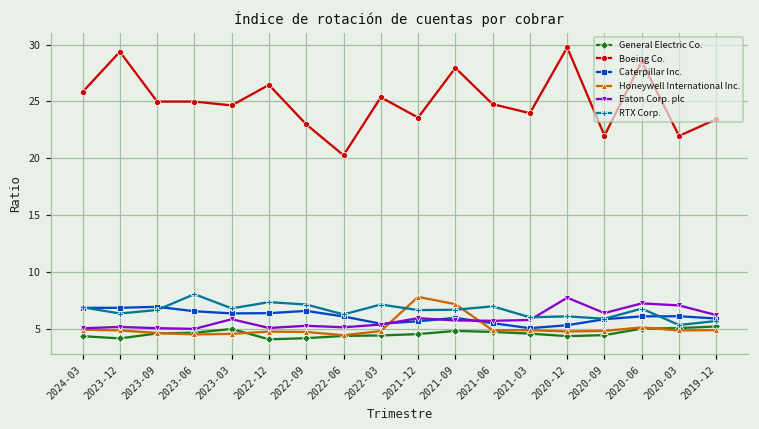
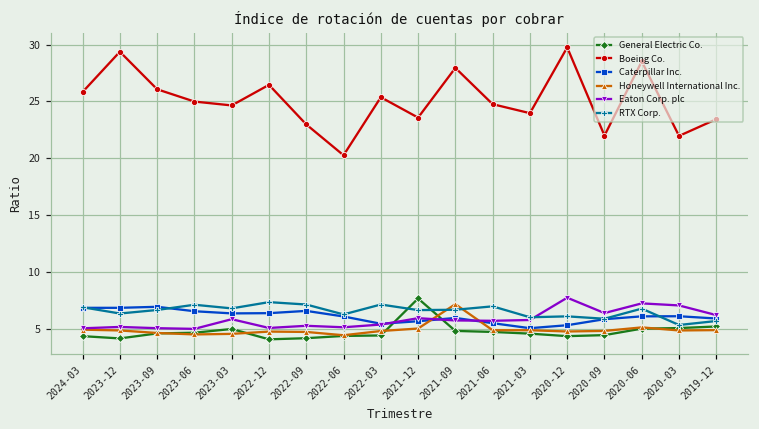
Boeing Co., 2023-09: 25.0 -> 26.1
RTX Corp., 2023-06: 8.1 -> 7.1
General Electric Co., 2021-12: 4.6 -> 7.7
Honeywell International Inc., 2021-12: 7.8 -> 5.0
